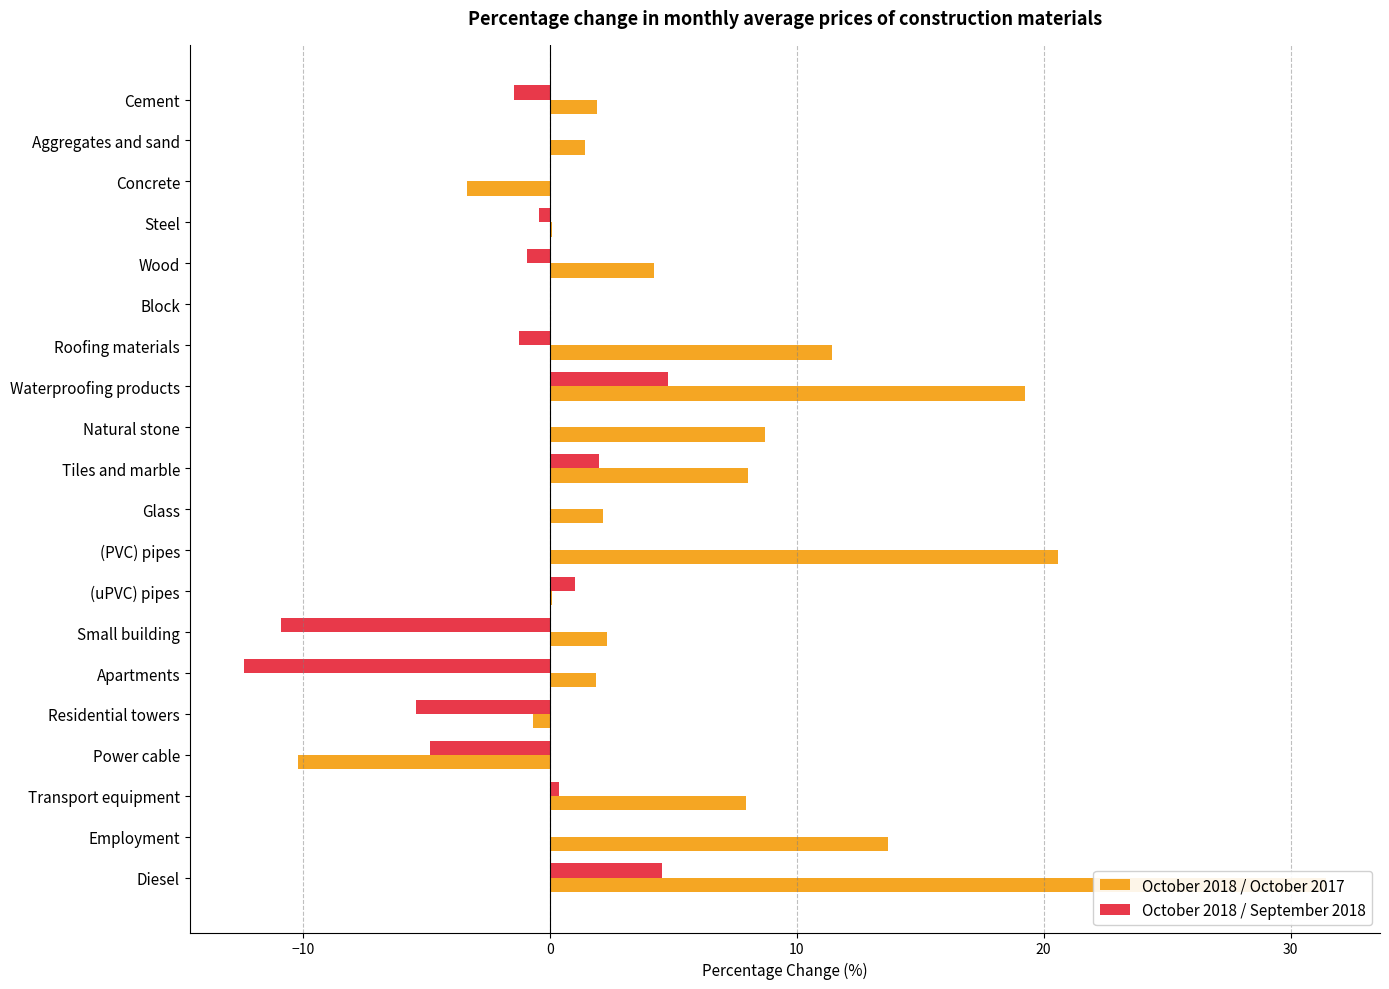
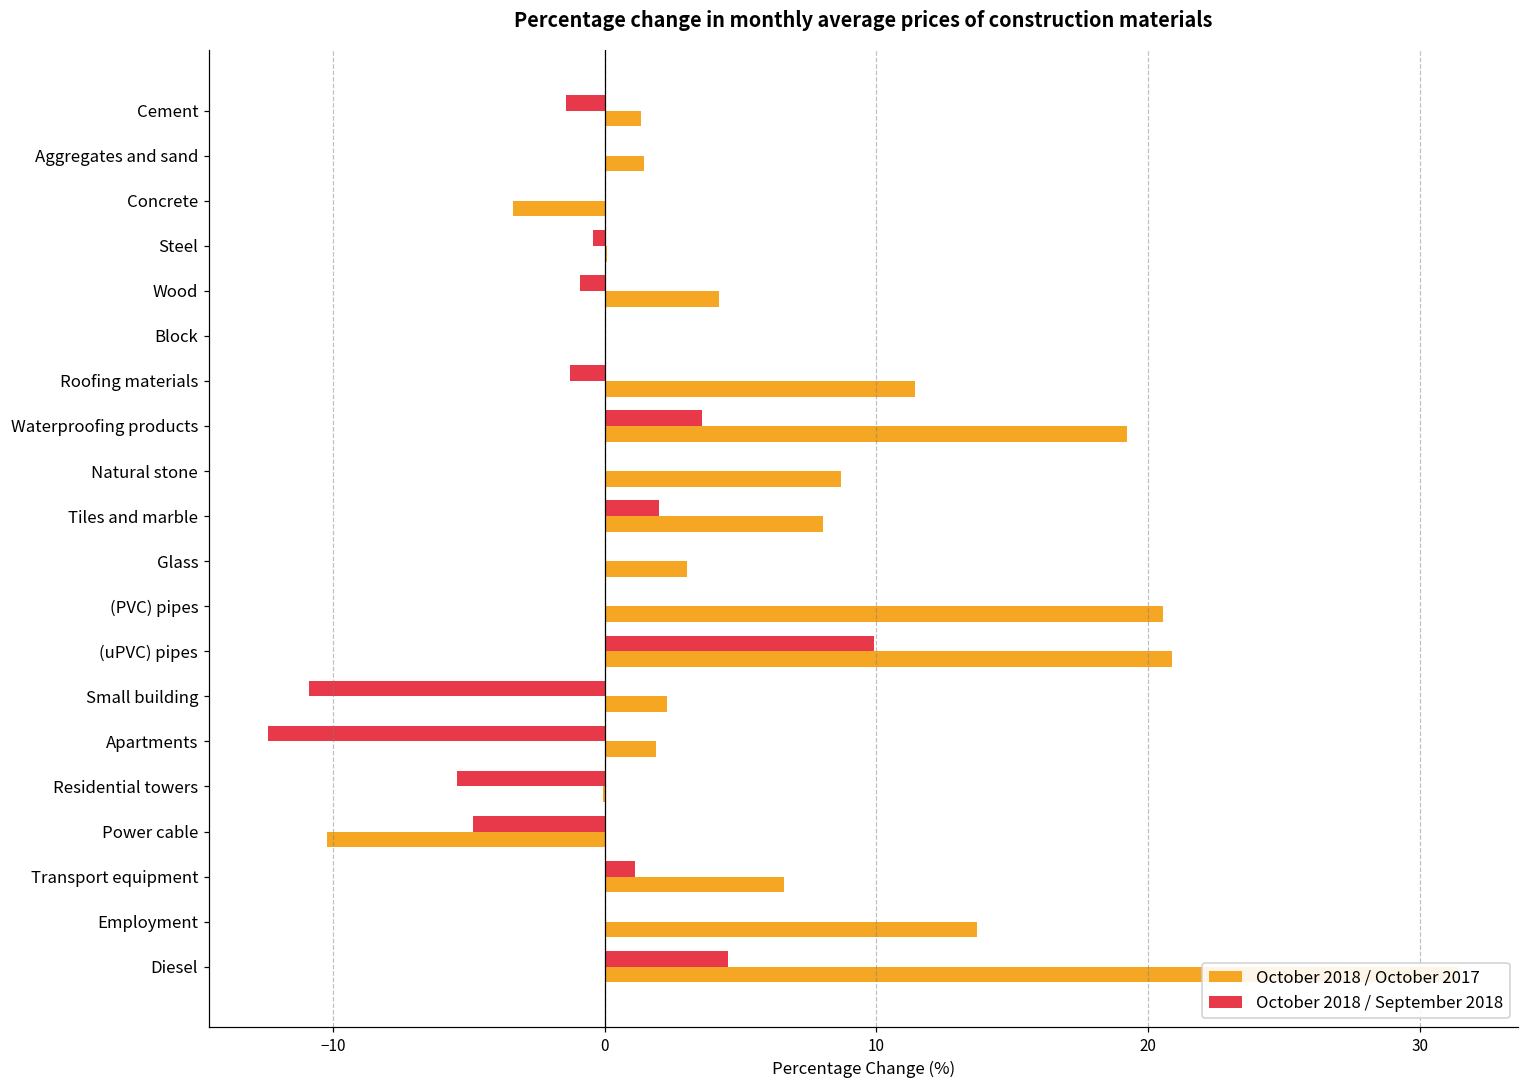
October 2018 / October 2017, Cement: 1.9 -> 1.3
October 2018 / September 2018, Waterproofing products: 4.8 -> 3.6
October 2018 / October 2017, Glass: 2.2 -> 3.0
October 2018 / September 2018, (uPVC) pipes: 1.0 -> 9.9
October 2018 / October 2017, (uPVC) pipes: 0.1 -> 20.9
October 2018 / October 2017, Residential towers: -0.7 -> 0.0
October 2018 / September 2018, Transport equipment: 0.4 -> 1.1
October 2018 / October 2017, Transport equipment: 7.9 -> 6.6
